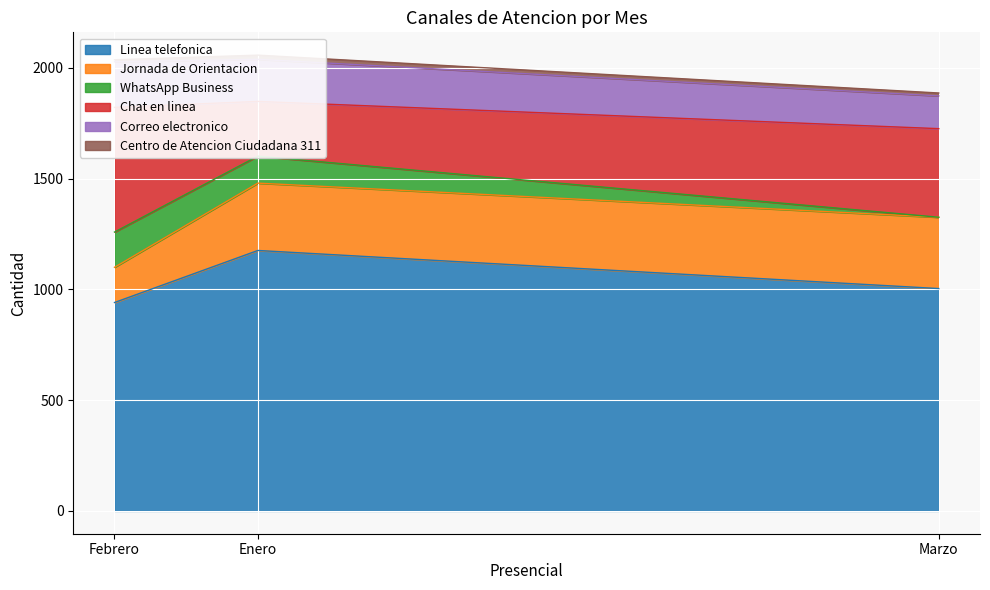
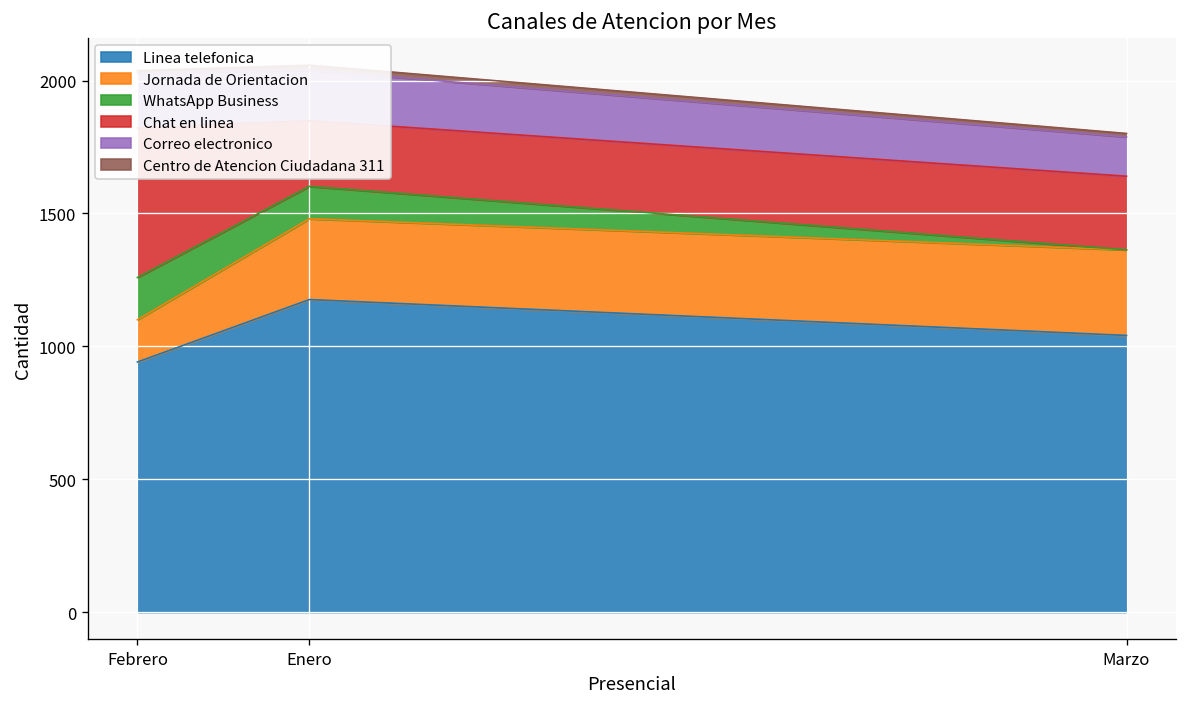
Linea telefonica, Marzo: 1000 -> 1040
Chat en linea, Marzo: 400 -> 280
